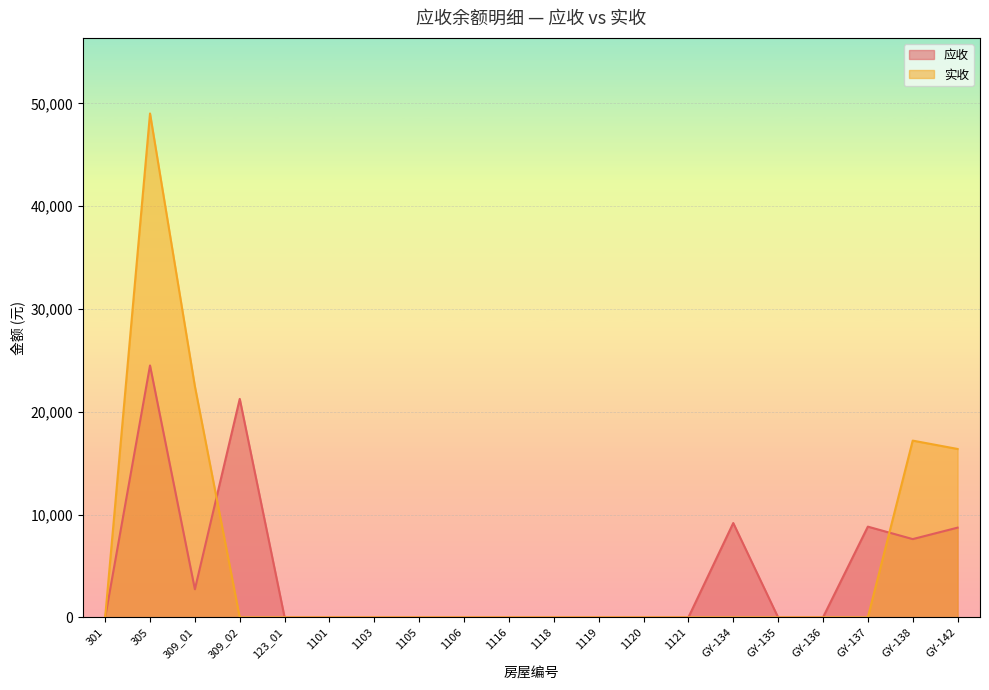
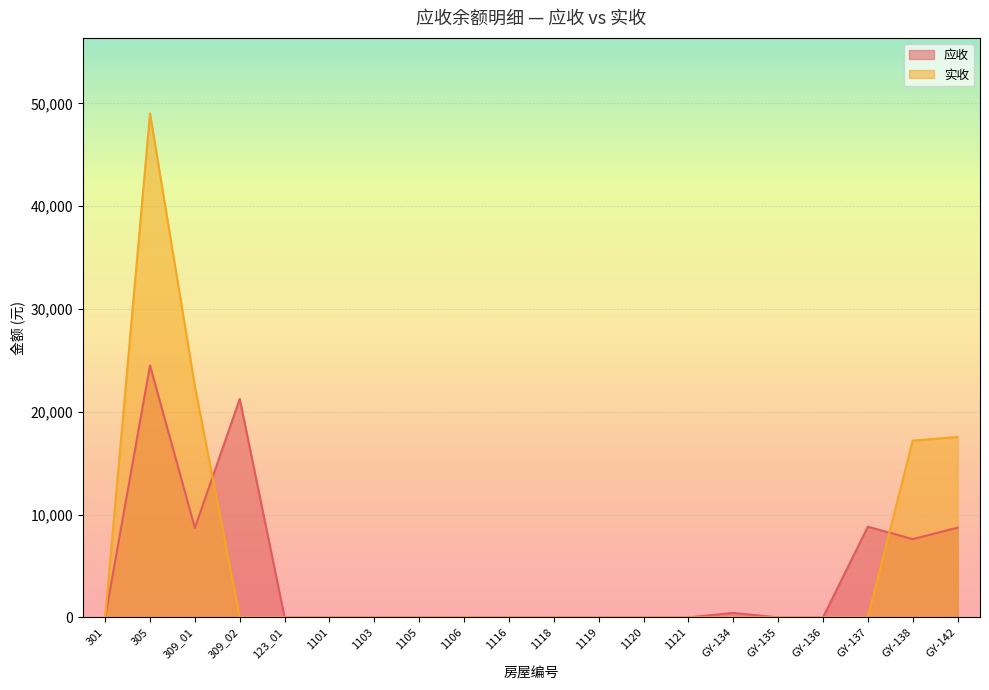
应收, 309_01: 2,700 -> 8,700
应收, GY-134: 9,200 -> 400
实收, GY-142: 16,400 -> 17,600
